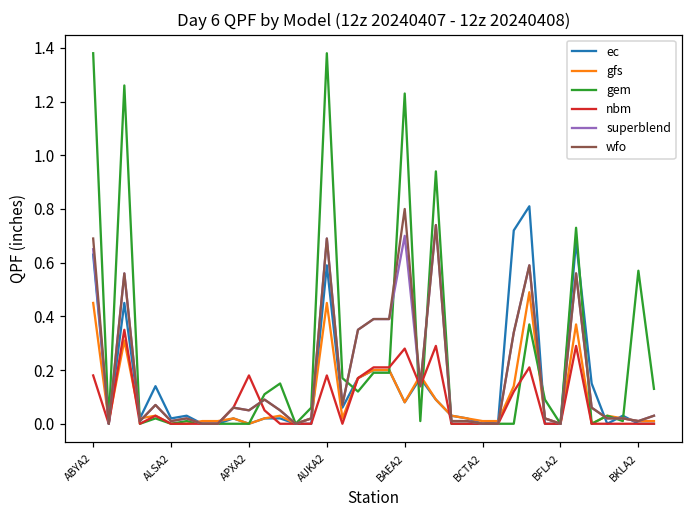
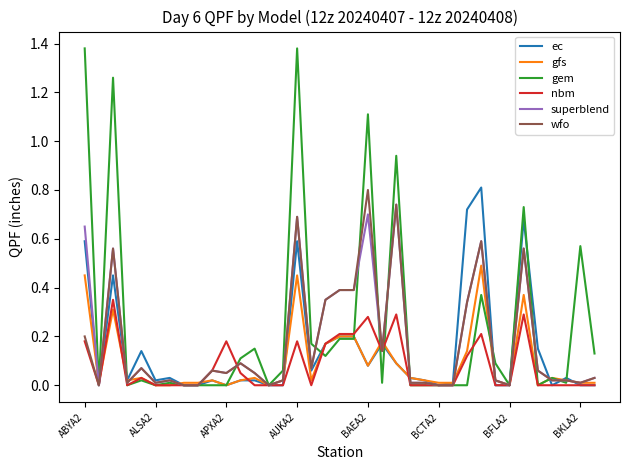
ec, ABYA2: 0.63 -> 0.59
wfo, ABYA2: 0.69 -> 0.20
gem, BAEA2: 1.23 -> 1.11
